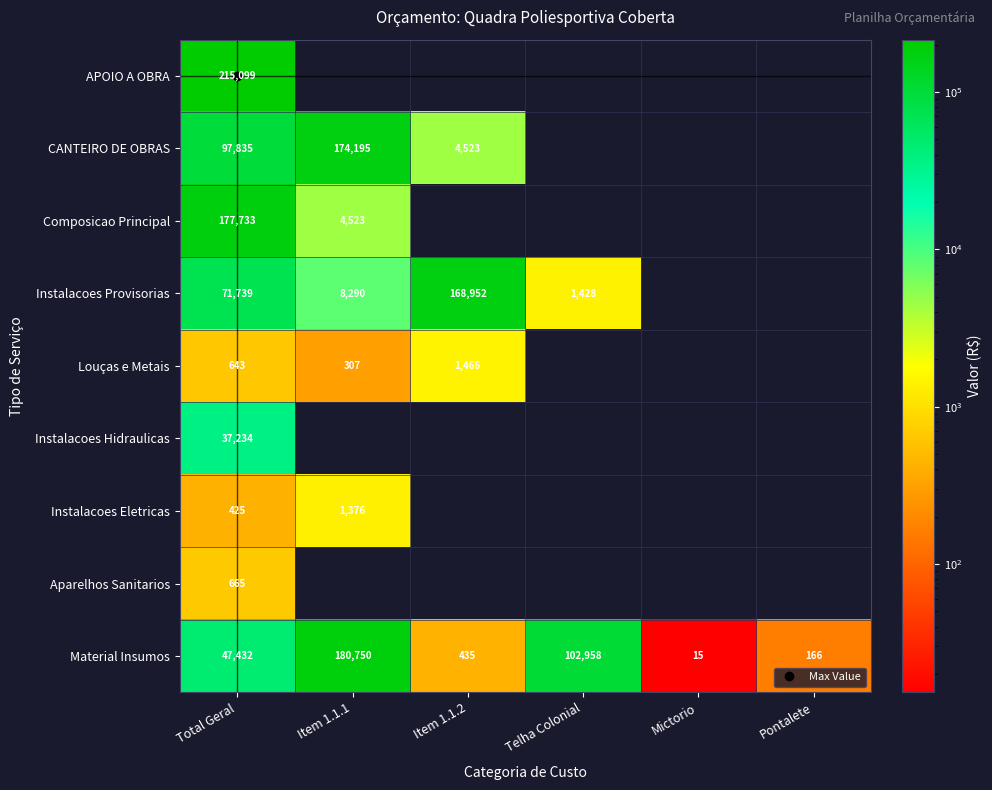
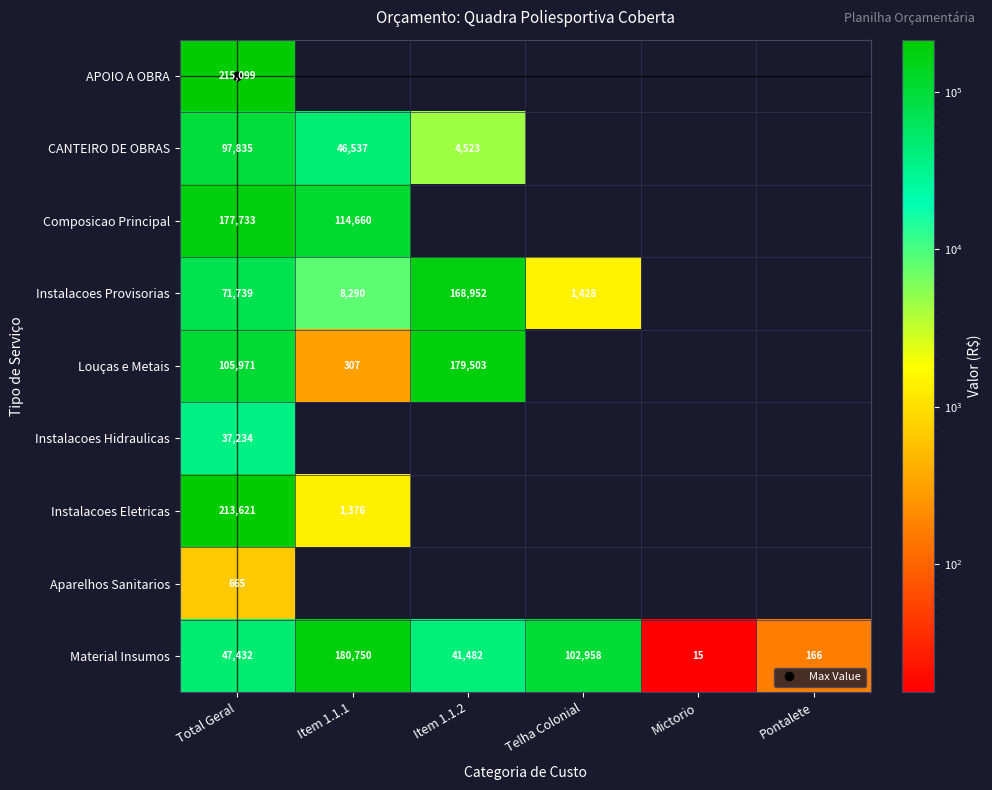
CANTEIRO DE OBRAS, Item 1.1.1: 174,195 -> 46,537
Composicao Principal, Item 1.1.1: 4,523 -> 114,660
Louças e Metais, Total Geral: 643 -> 105,971
Louças e Metais, Item 1.1.2: 1,466 -> 179,503
Instalacoes Eletricas, Total Geral: 425 -> 213,621
Material Insumos, Item 1.1.2: 435 -> 41,482
